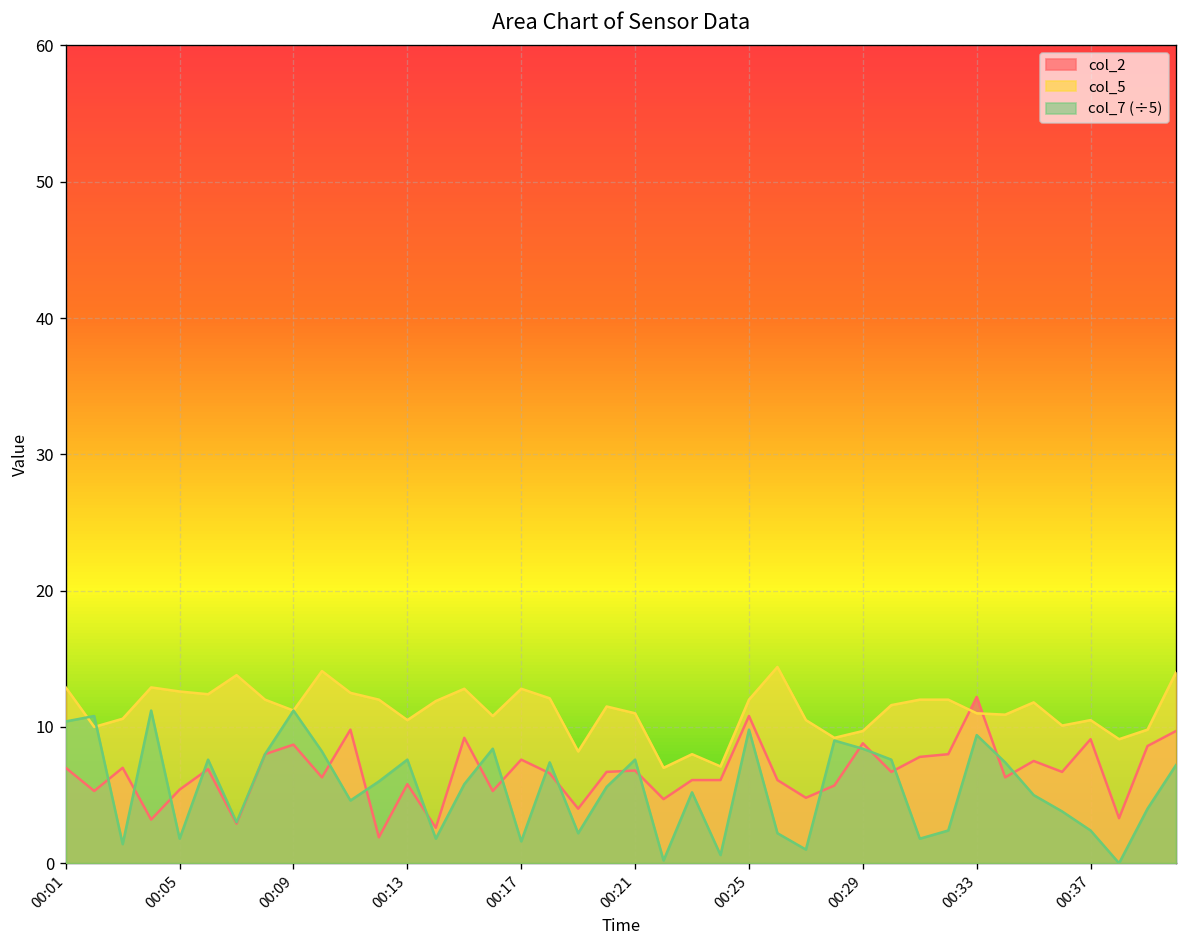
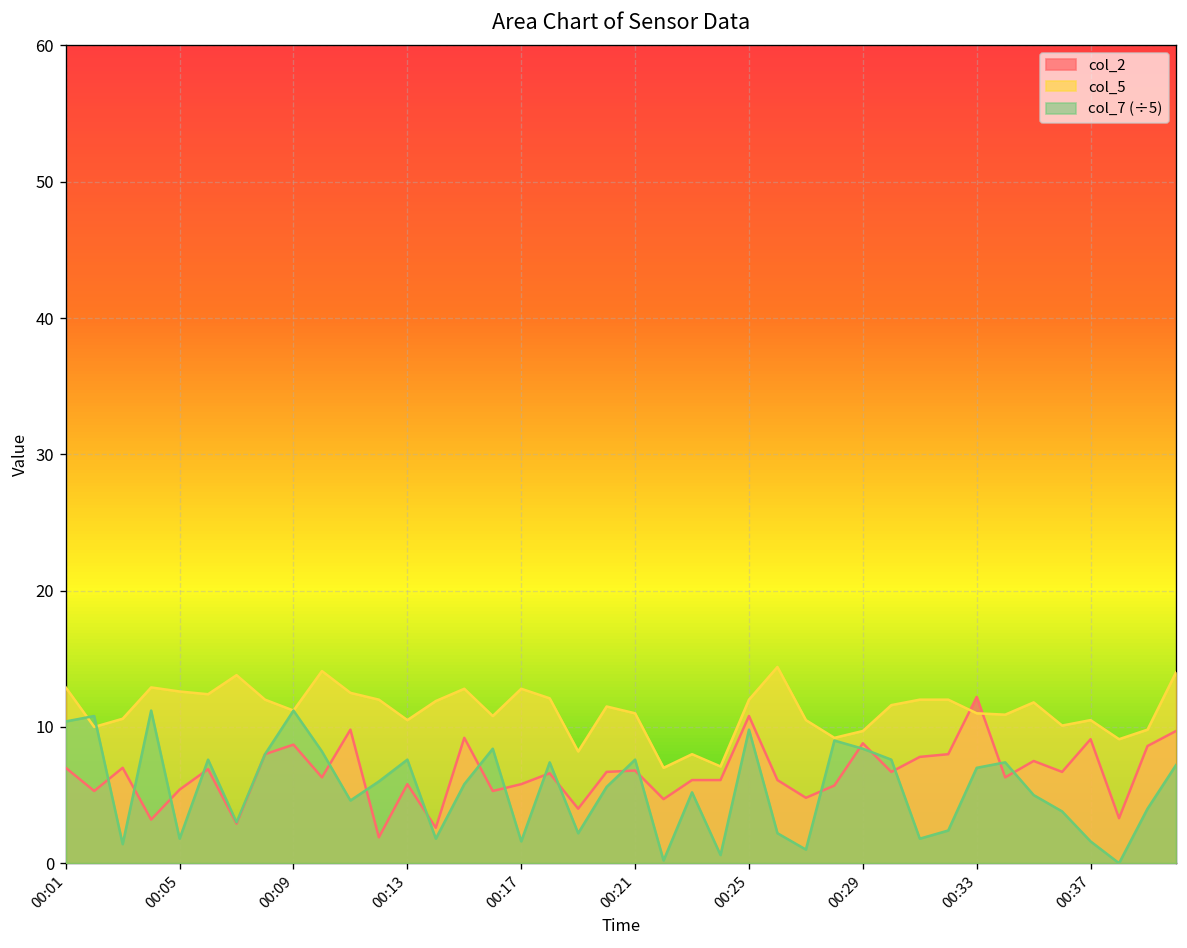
col_2, 00:17: 7.6 -> 5.8
col_7 (÷5), 00:33: 9.4 -> 7.0
col_7 (÷5), 00:37: 2.4 -> 1.6
